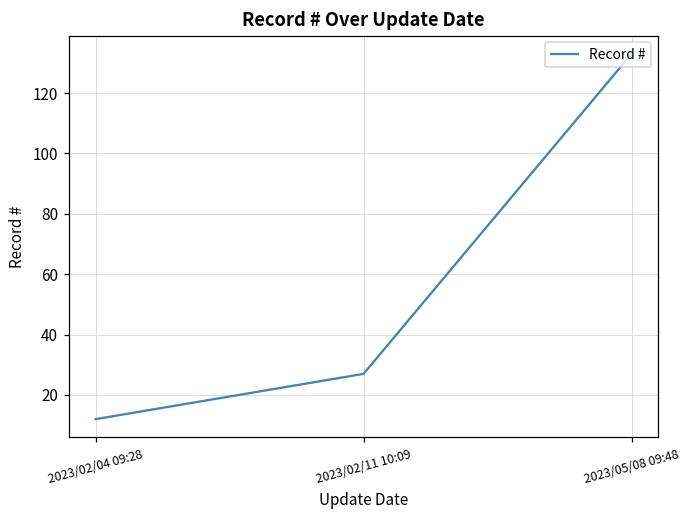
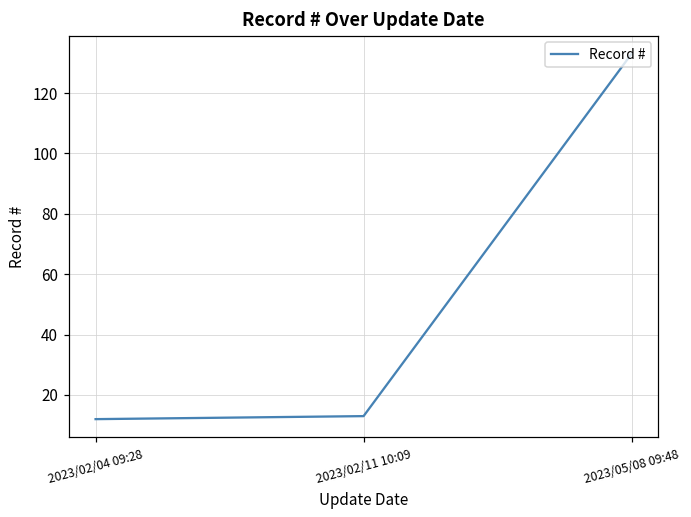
2023/02/11 10:09: 27 -> 13
